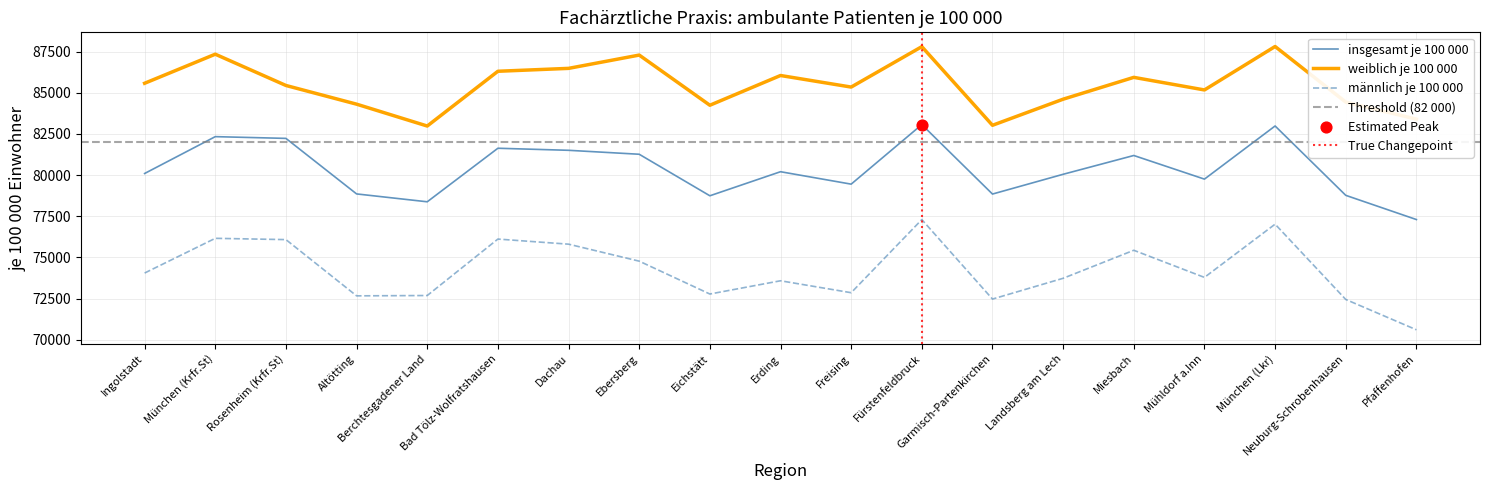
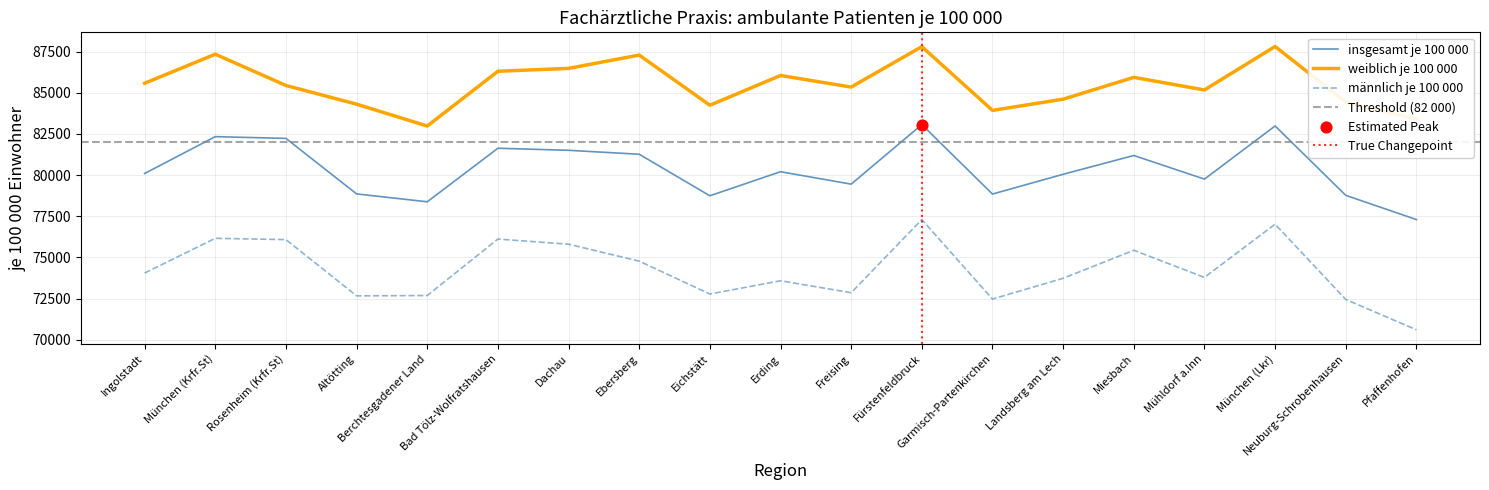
weiblich je 100 000, Garmisch-Partenkirchen: 83000 -> 83900
